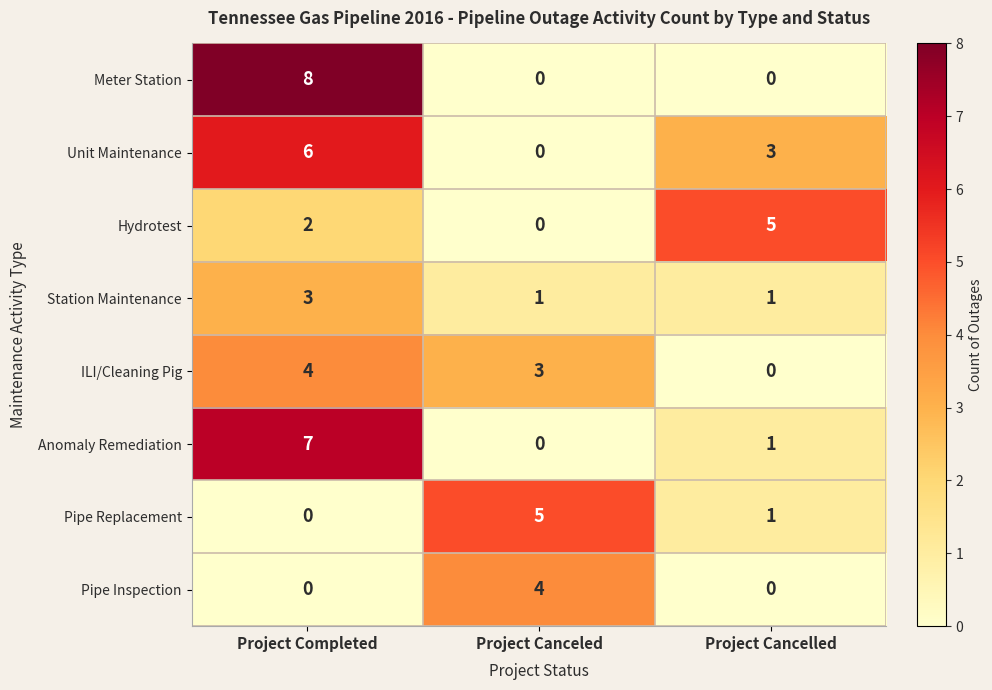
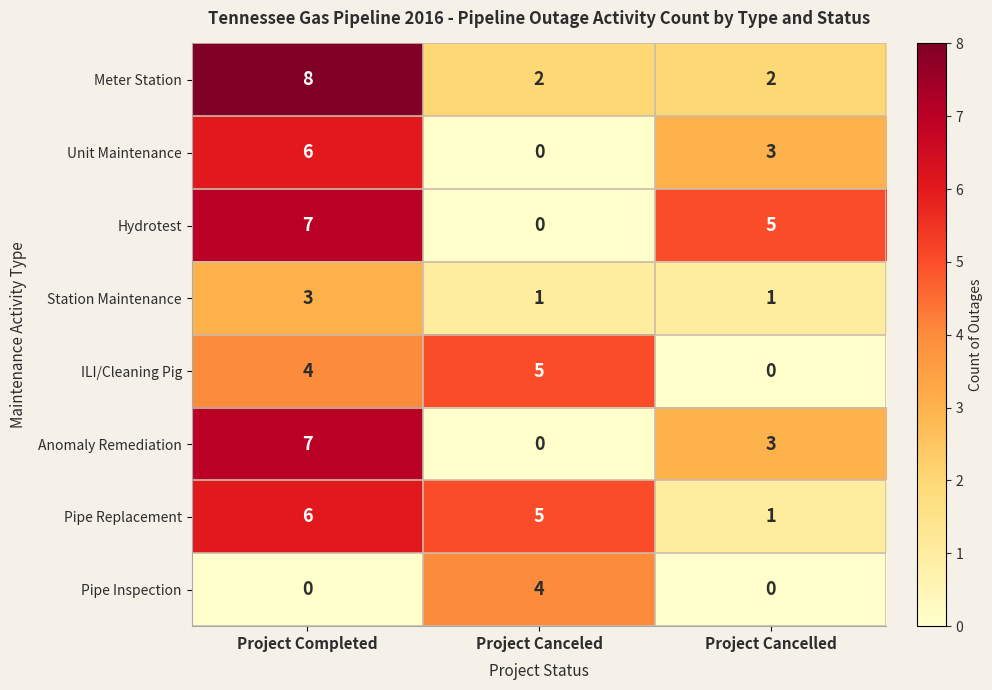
Meter Station, Project Canceled: 0 -> 2
Meter Station, Project Cancelled: 0 -> 2
Hydrotest, Project Completed: 2 -> 7
ILI/Cleaning Pig, Project Canceled: 3 -> 5
Anomaly Remediation, Project Cancelled: 1 -> 3
Pipe Replacement, Project Completed: 0 -> 6
